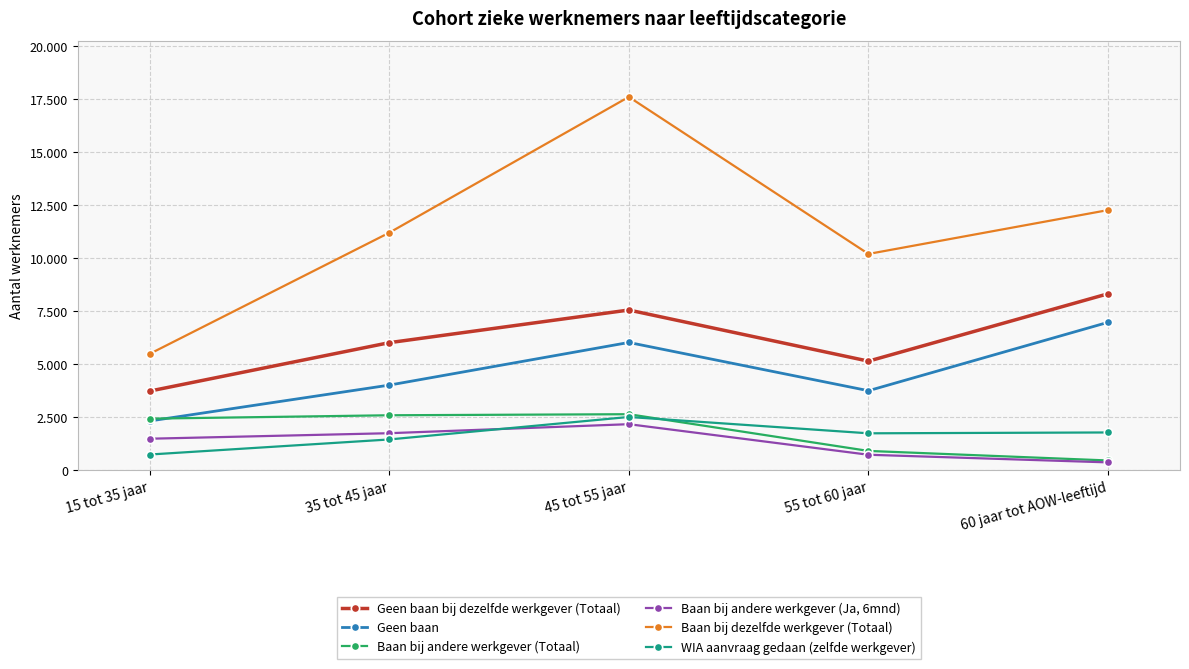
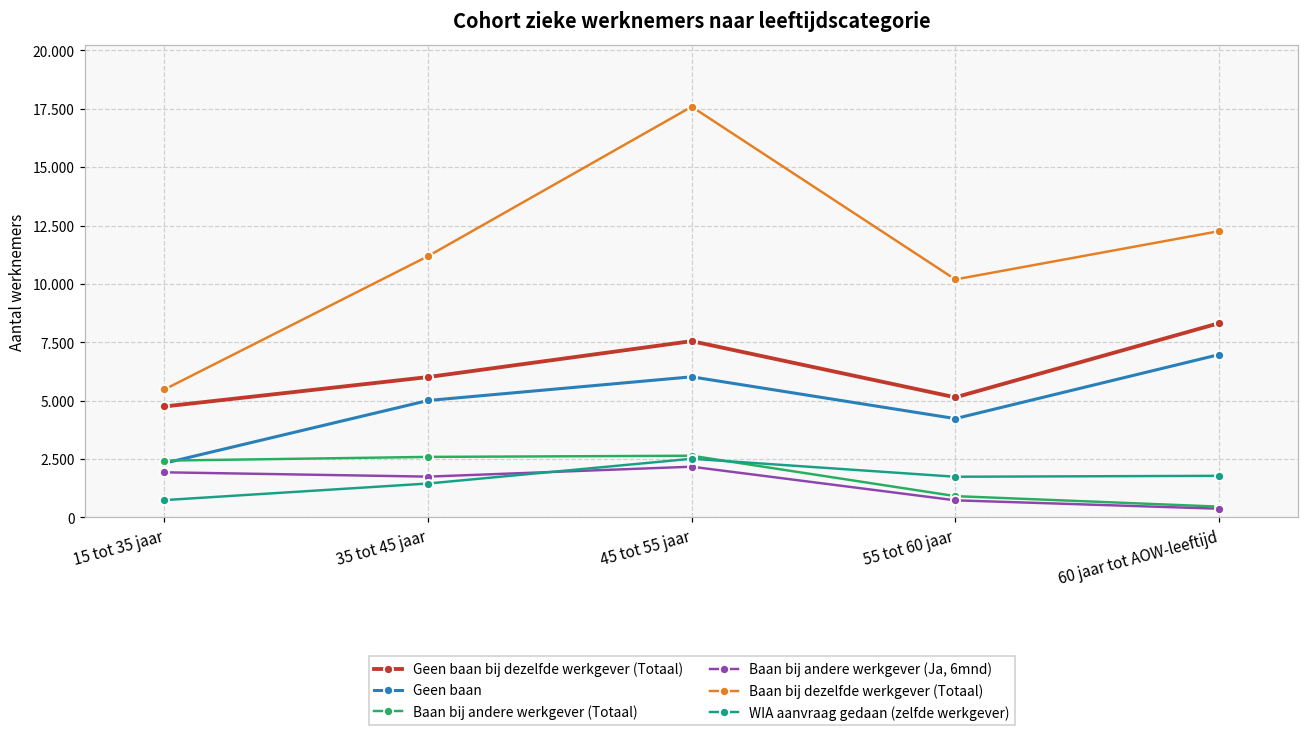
Geen baan bij dezelfde werkgever (Totaal), 15 tot 35 jaar: 3.7 -> 4.8
Baan bij andere werkgever (Ja, 6mnd), 15 tot 35 jaar: 1.5 -> 1.9
Geen baan, 35 tot 45 jaar: 4.0 -> 5.0
Geen baan, 55 tot 60 jaar: 3.7 -> 4.2
